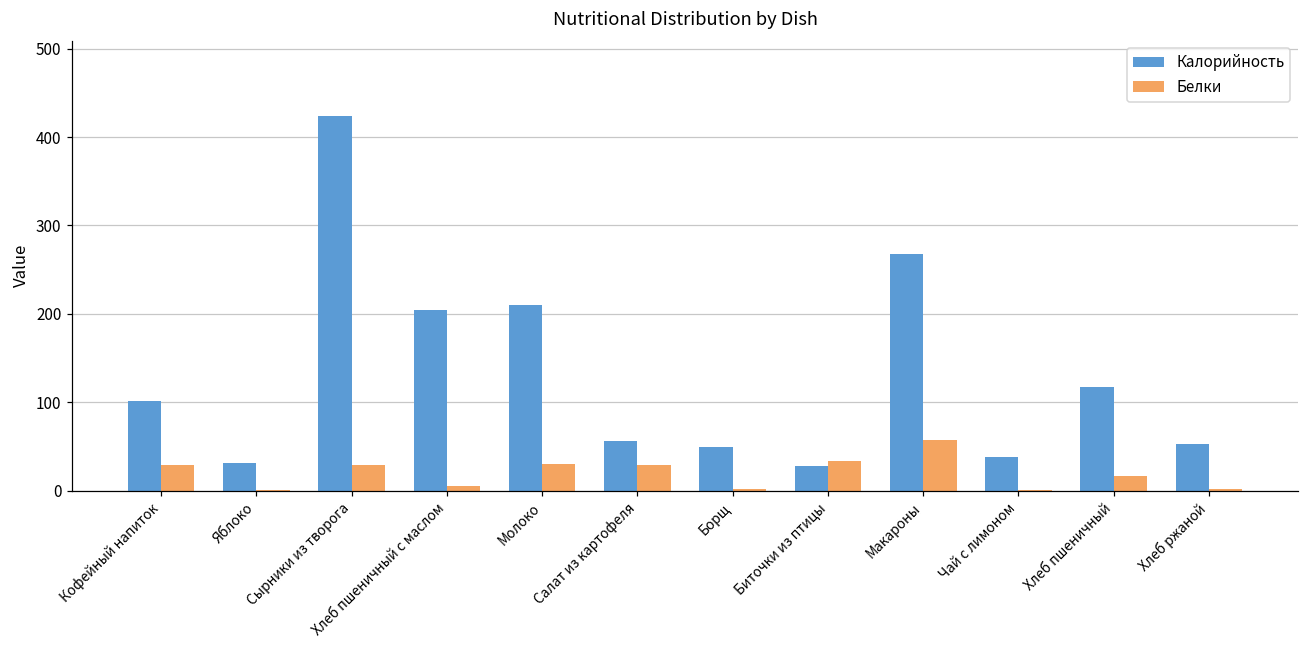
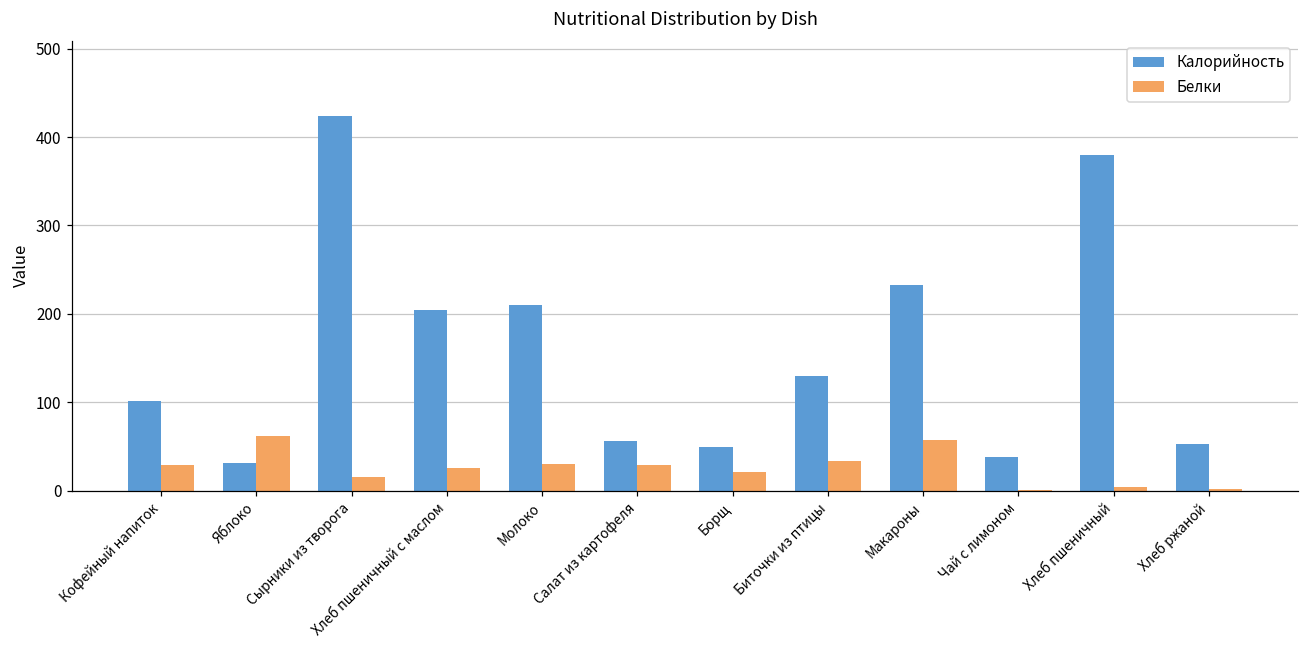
Белки, Яблоко: 0 -> 60
Белки, Сырники из творога: 30 -> 20
Белки, Хлеб пшеничный с маслом: 0 -> 30
Белки, Борщ: 0 -> 20
Калорийность, Биточки из птицы: 30 -> 130
Калорийность, Макароны: 270 -> 230
Калорийность, Хлеб пшеничный: 120 -> 380
Белки, Хлеб пшеничный: 20 -> 0
